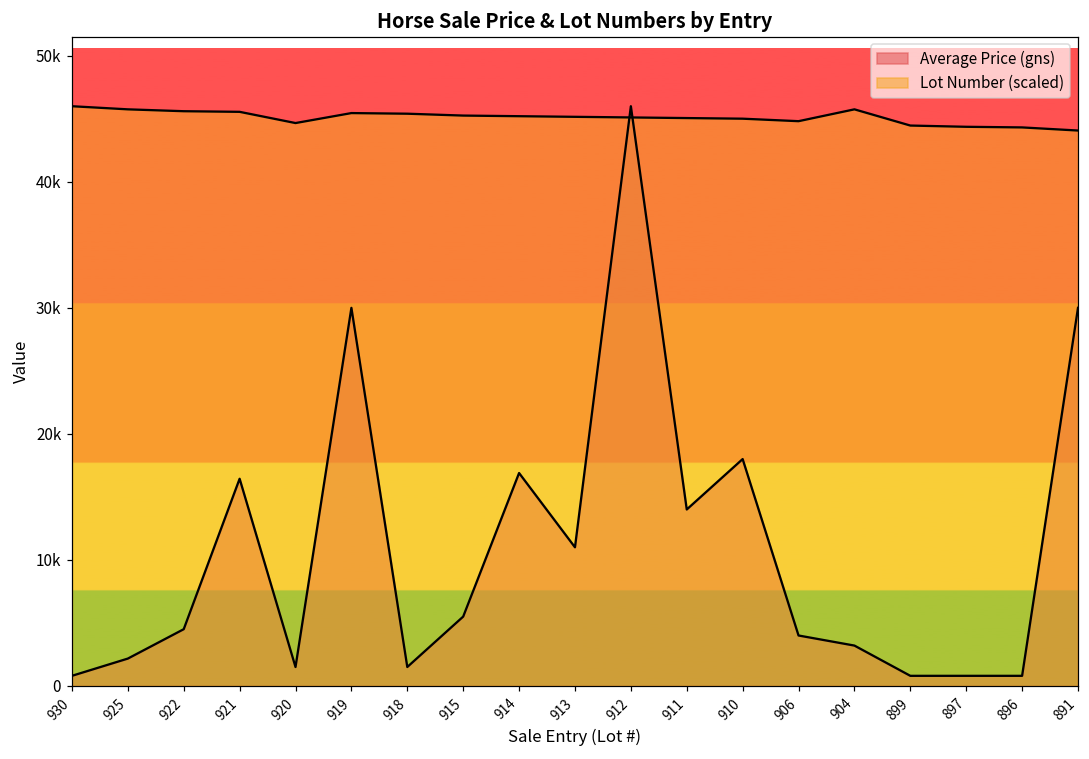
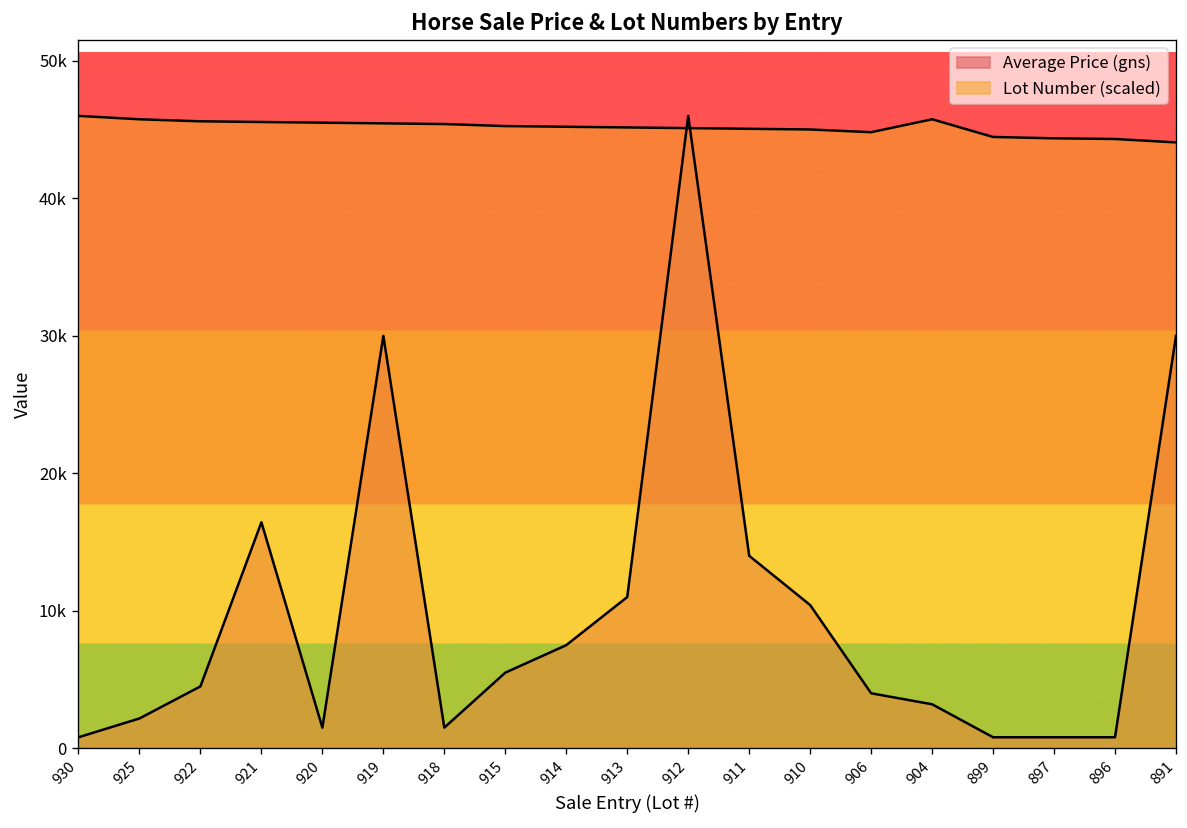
Lot Number (scaled), 920: 44700 -> 45500
Average Price (gns), 914: 16900 -> 7500
Average Price (gns), 910: 18000 -> 10400
